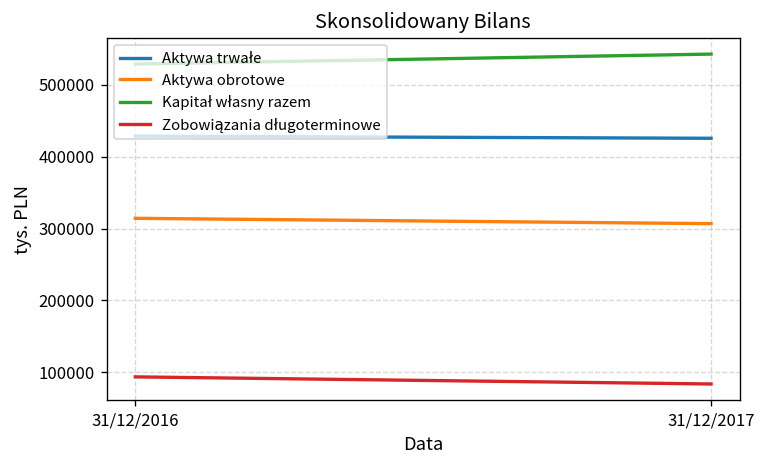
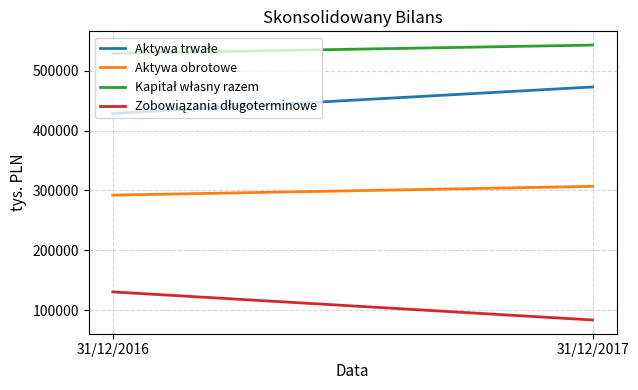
Aktywa obrotowe, 31/12/2016: 310000 -> 290000
Zobowiązania długoterminowe, 31/12/2016: 90000 -> 130000
Aktywa trwałe, 31/12/2017: 430000 -> 470000
